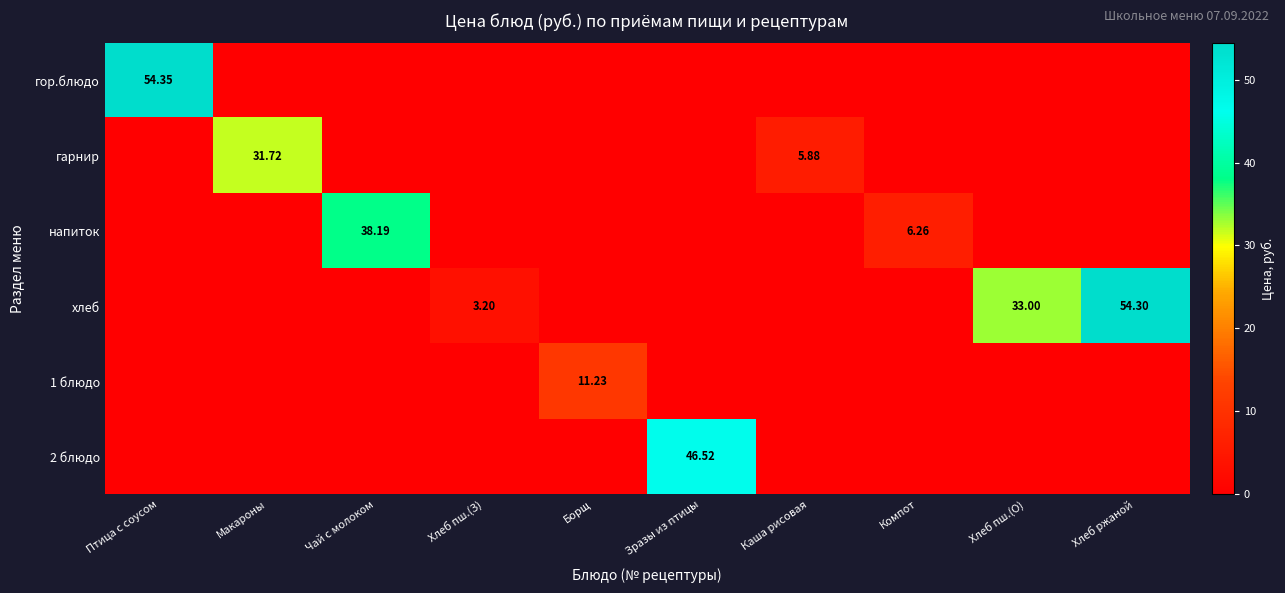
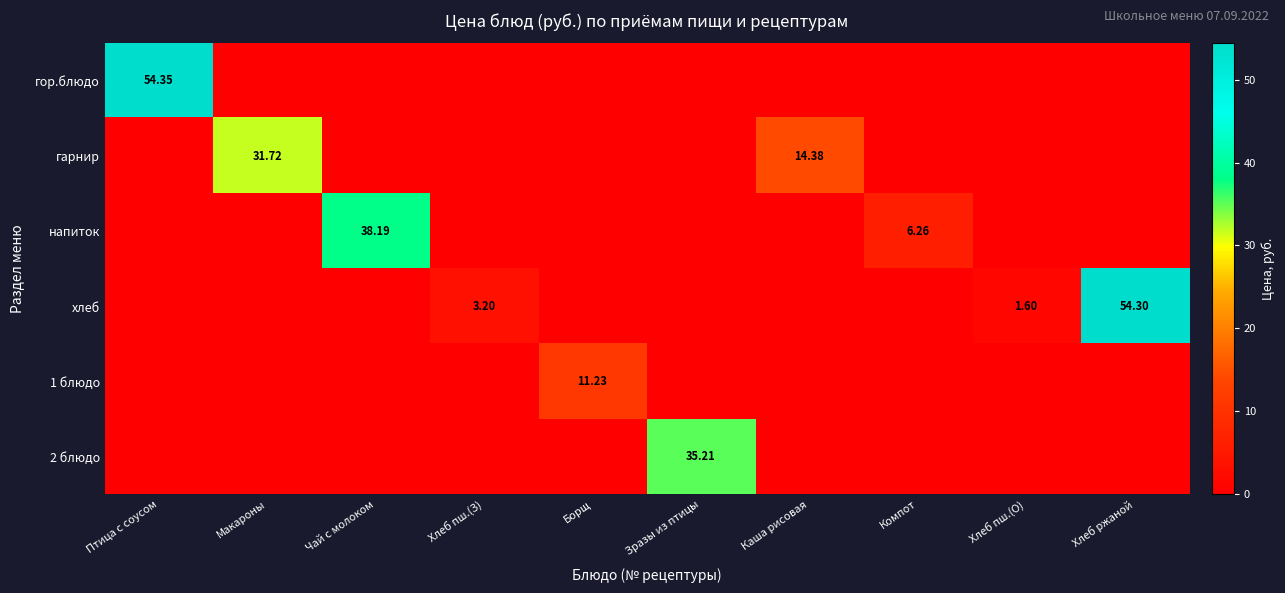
гарнир, Каша рисовая: 5.88 -> 14.38
хлеб, Хлеб пш.(О): 33.00 -> 1.60
2 блюдо, Зразы из птицы: 46.52 -> 35.21
